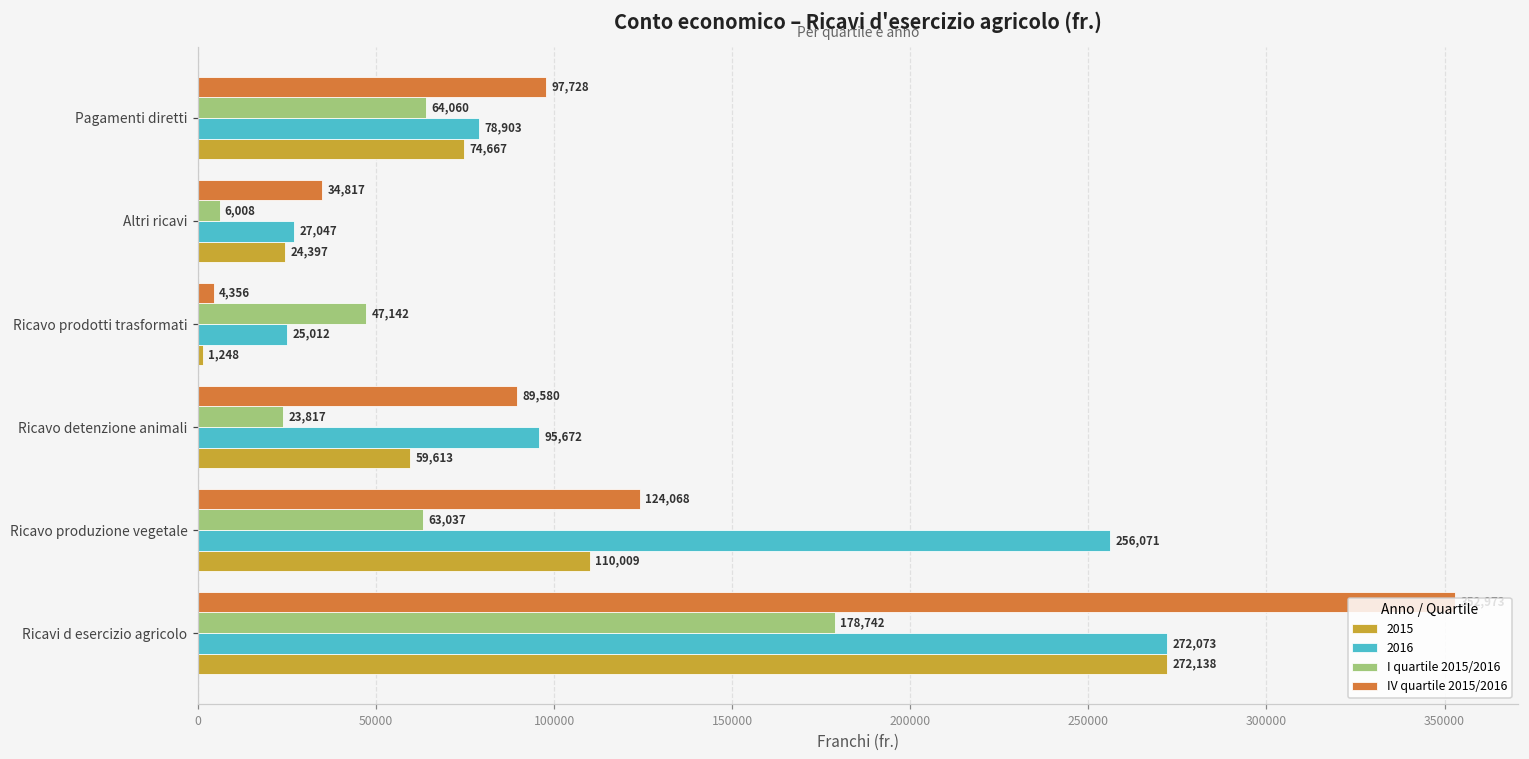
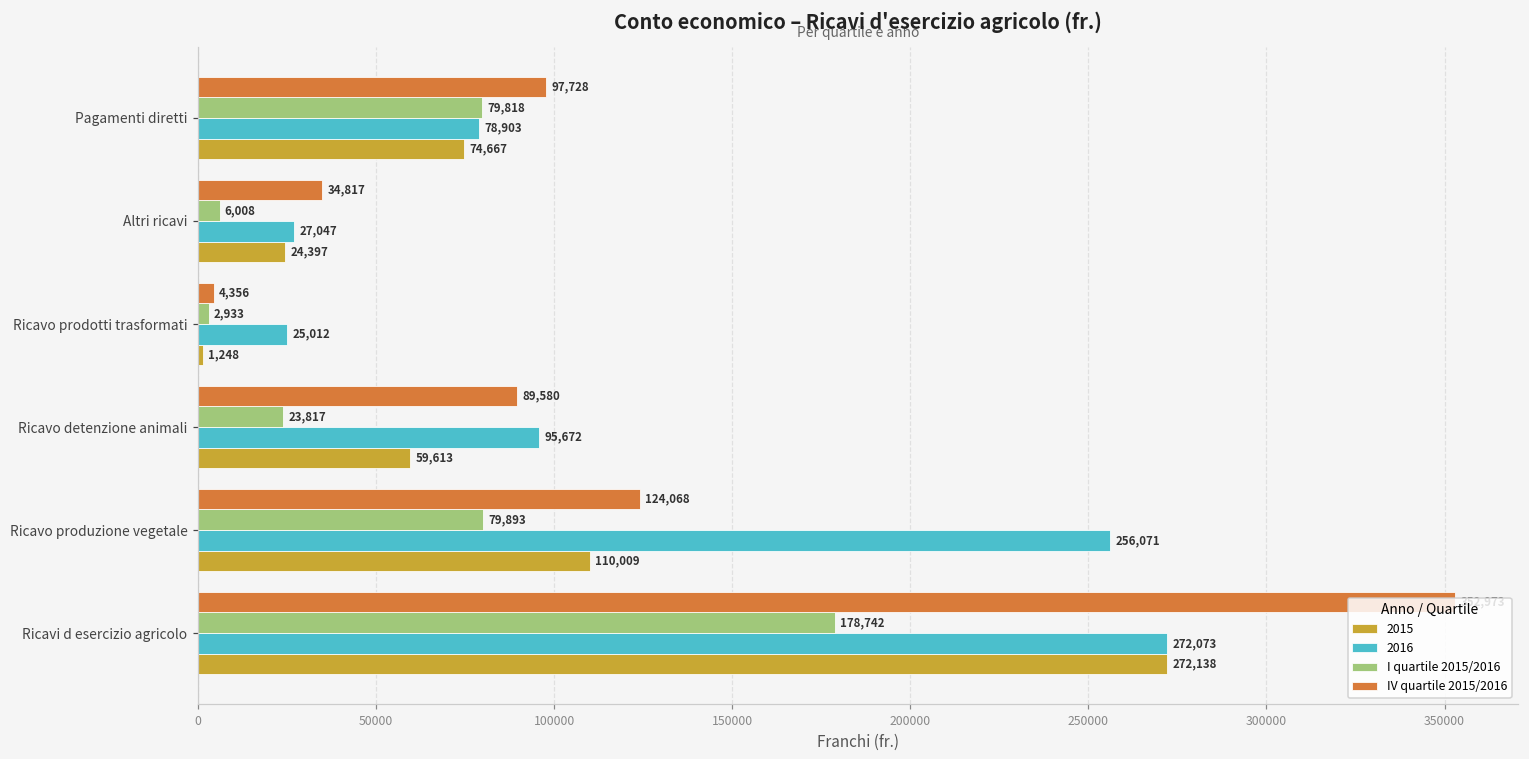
I quartile 2015/2016, Pagamenti diretti: 64,060 -> 79,818
I quartile 2015/2016, Ricavo prodotti trasformati: 47,142 -> 2,933
I quartile 2015/2016, Ricavo produzione vegetale: 63,037 -> 79,893
